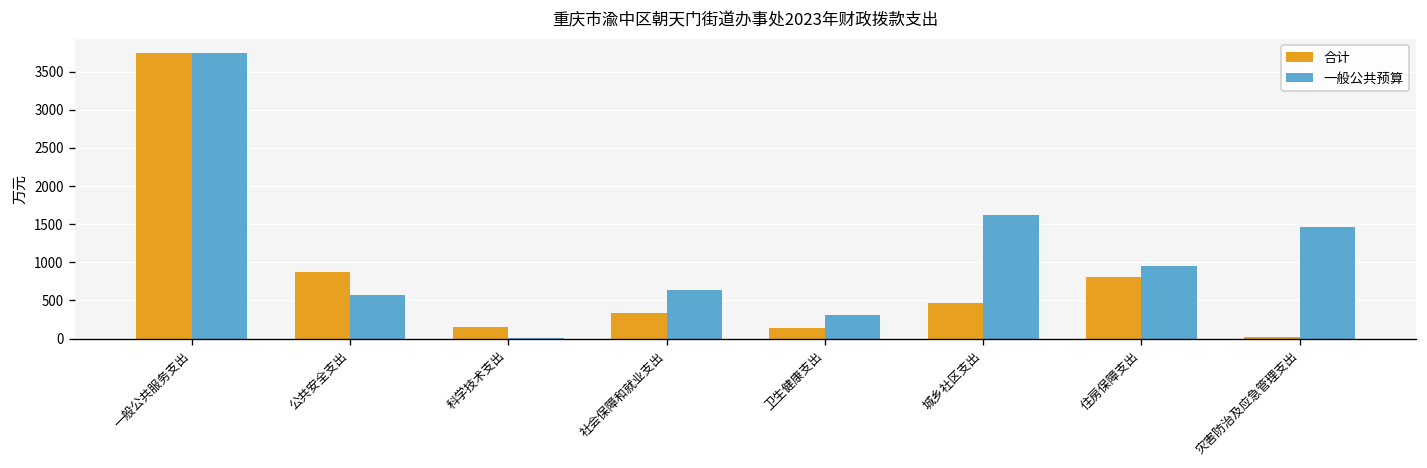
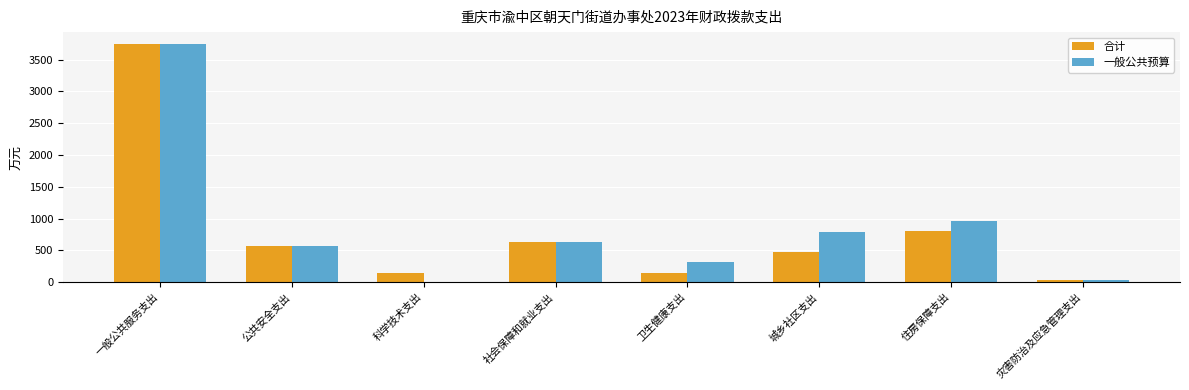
合计, 公共安全支出: 900 -> 600
合计, 社会保障和就业支出: 300 -> 600
一般公共预算, 城乡社区支出: 1600 -> 800
一般公共预算, 灾害防治及应急管理支出: 1500 -> 0
